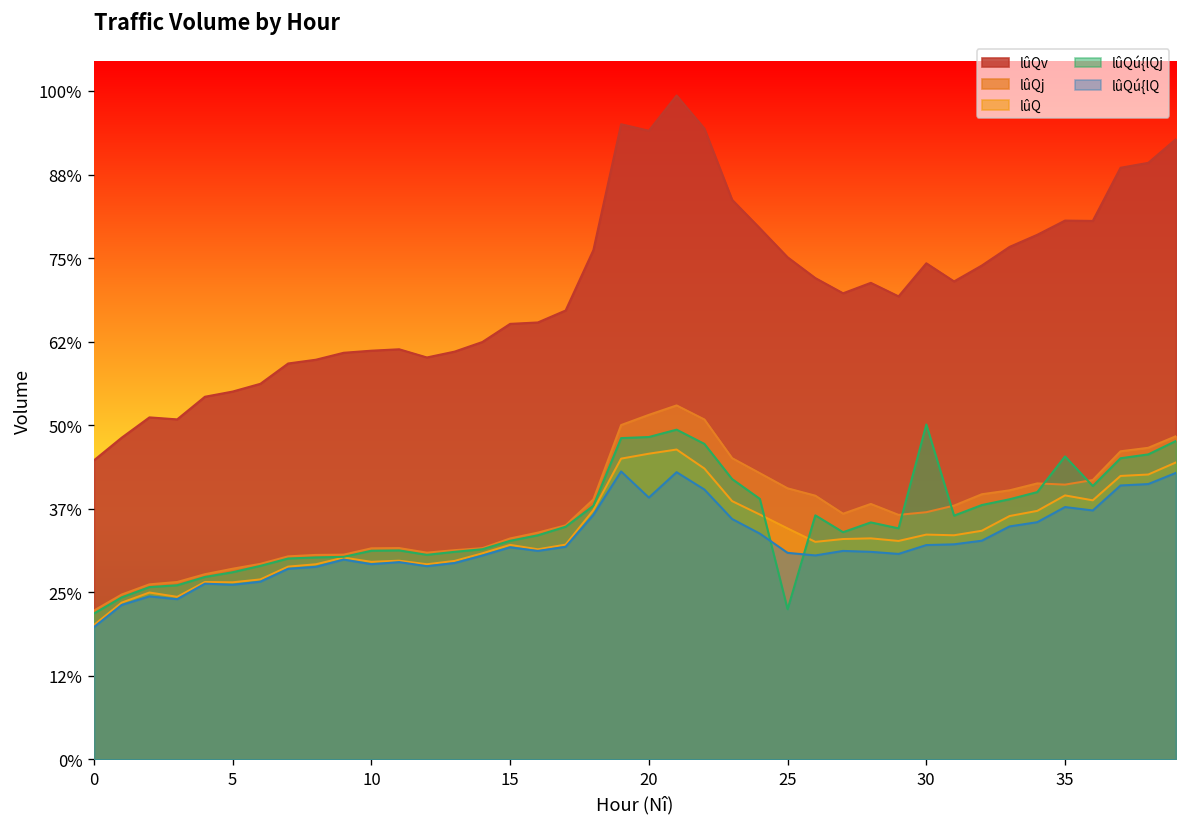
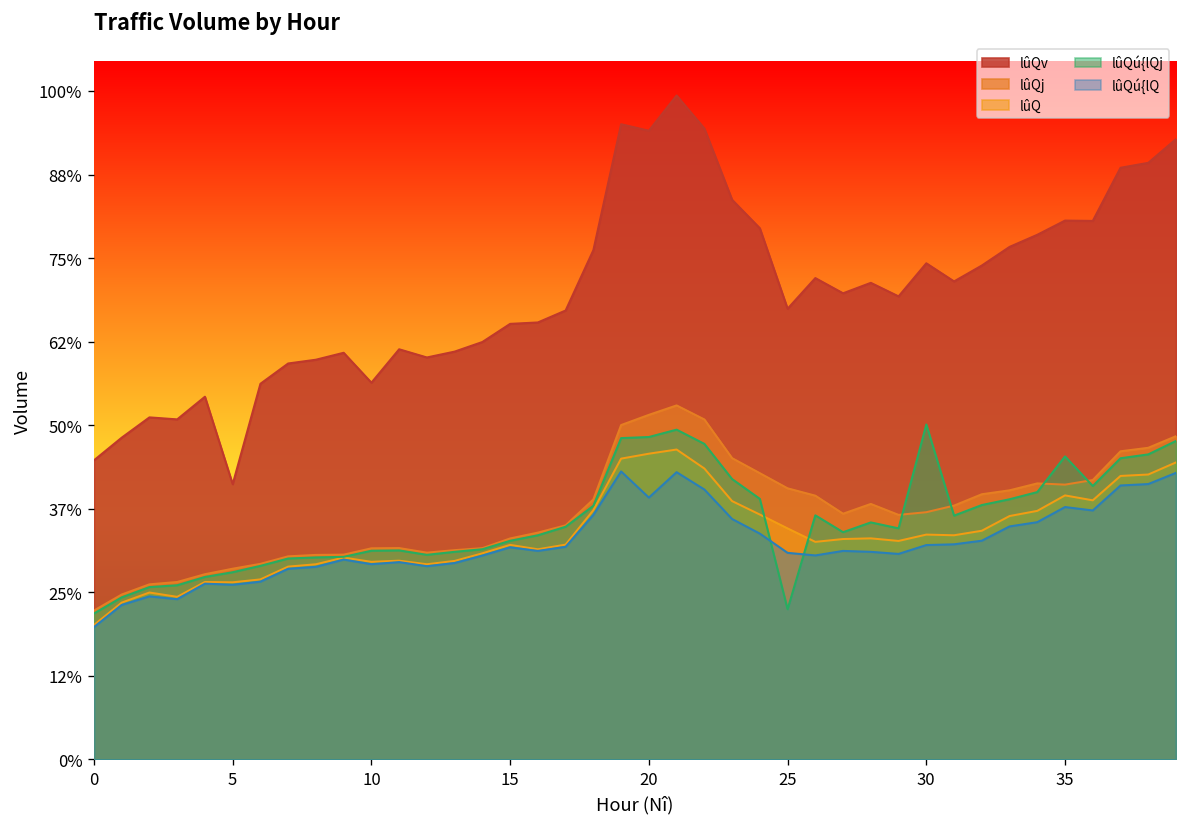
lûQv, 5: 55% -> 41%
lûQv, 10: 61% -> 56%
lûQv, 25: 75% -> 67%
